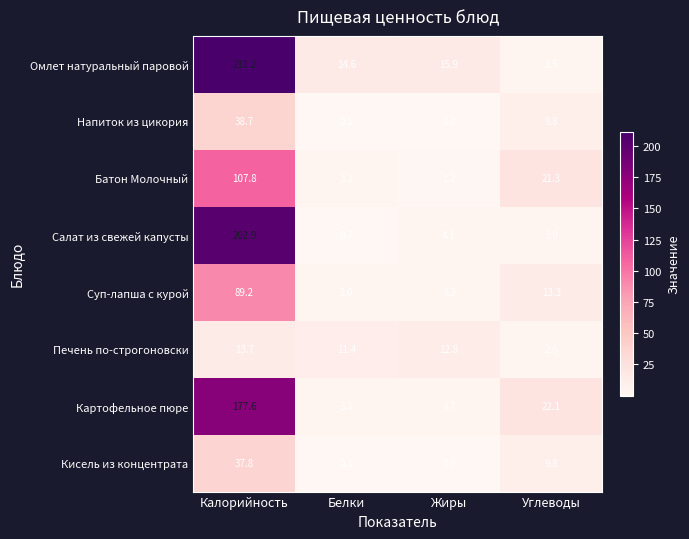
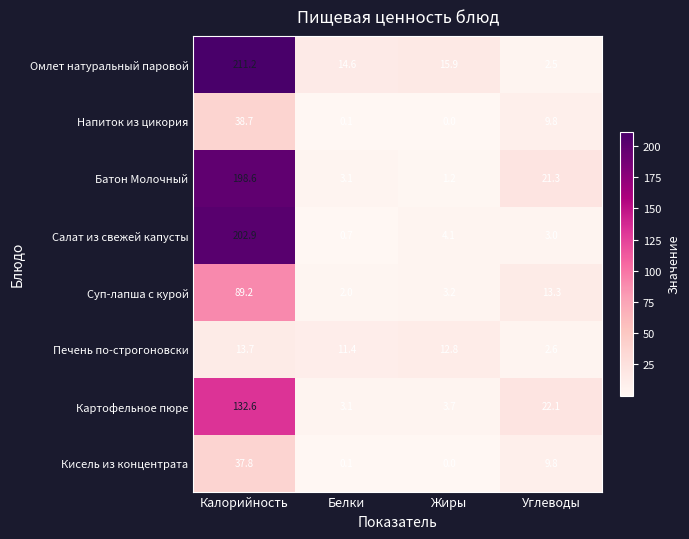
Батон Молочный, Калорийность: 107.8 -> 198.6
Картофельное пюре, Калорийность: 177.6 -> 132.6
